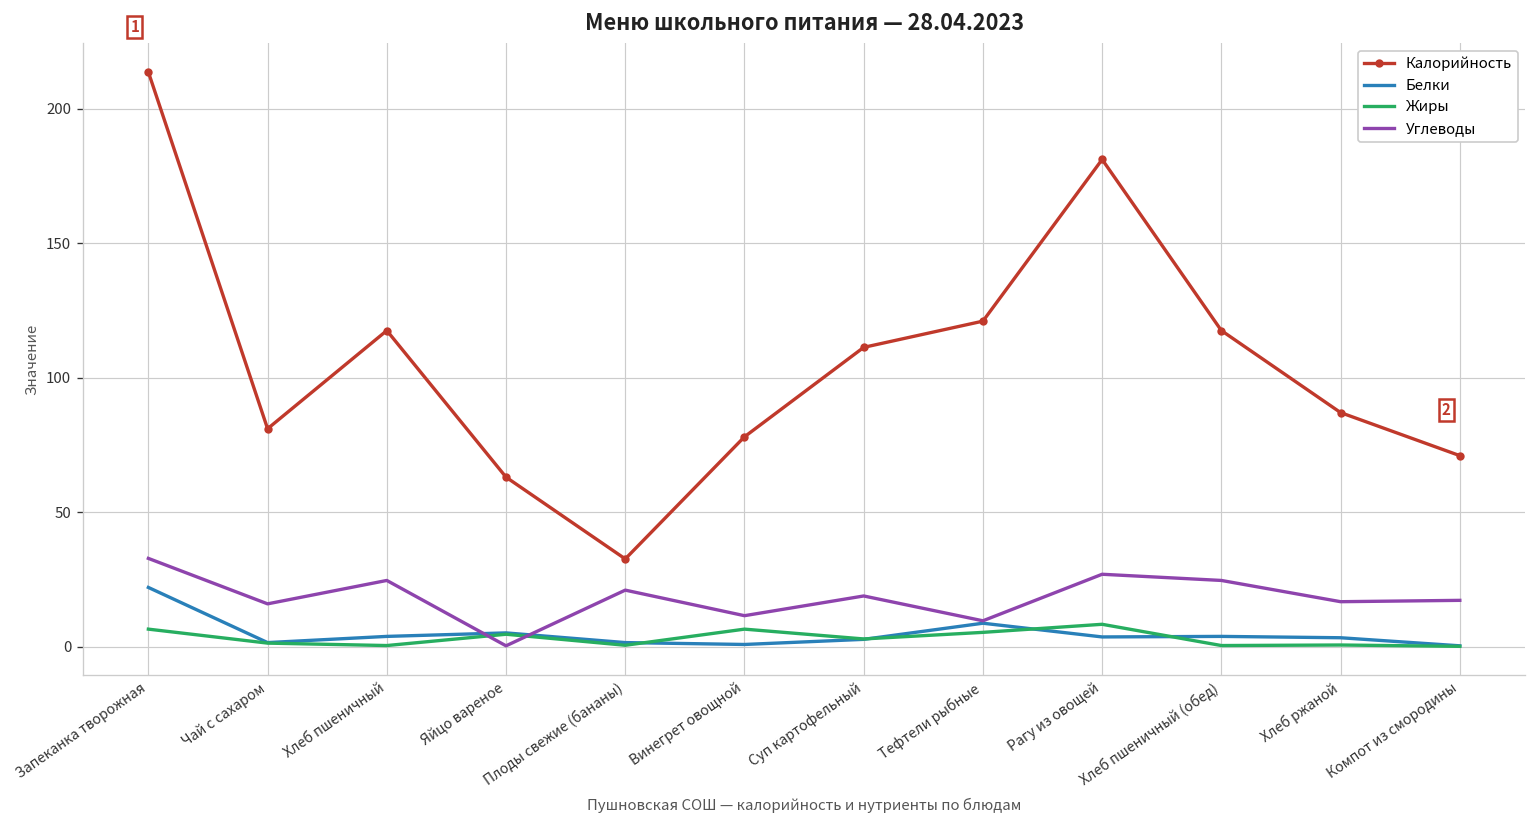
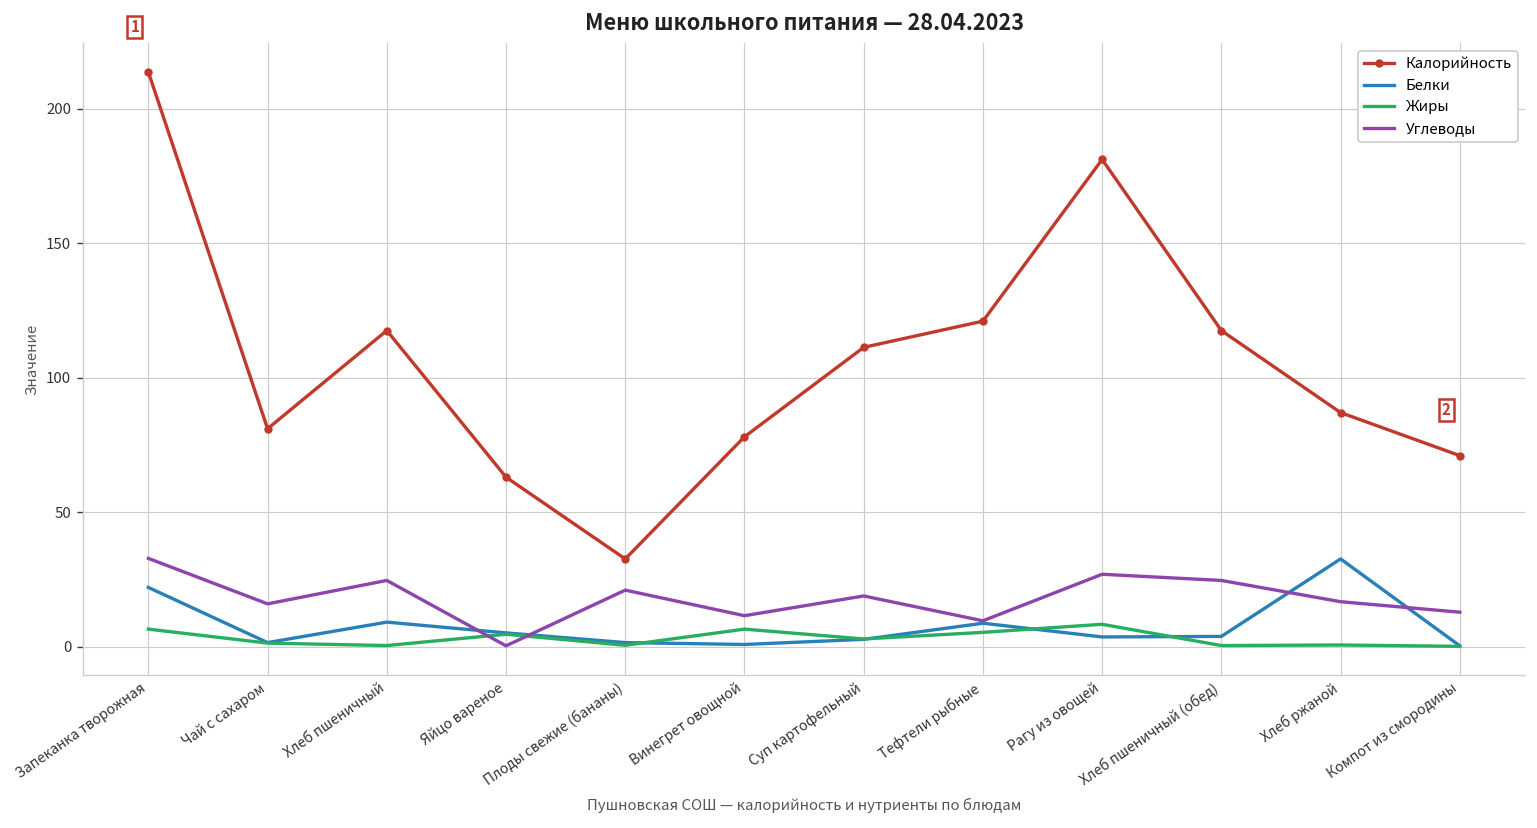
Белки, Хлеб пшеничный: 4 -> 9
Белки, Хлеб ржаной: 3 -> 33
Углеводы, Компот из смородины: 17 -> 13
